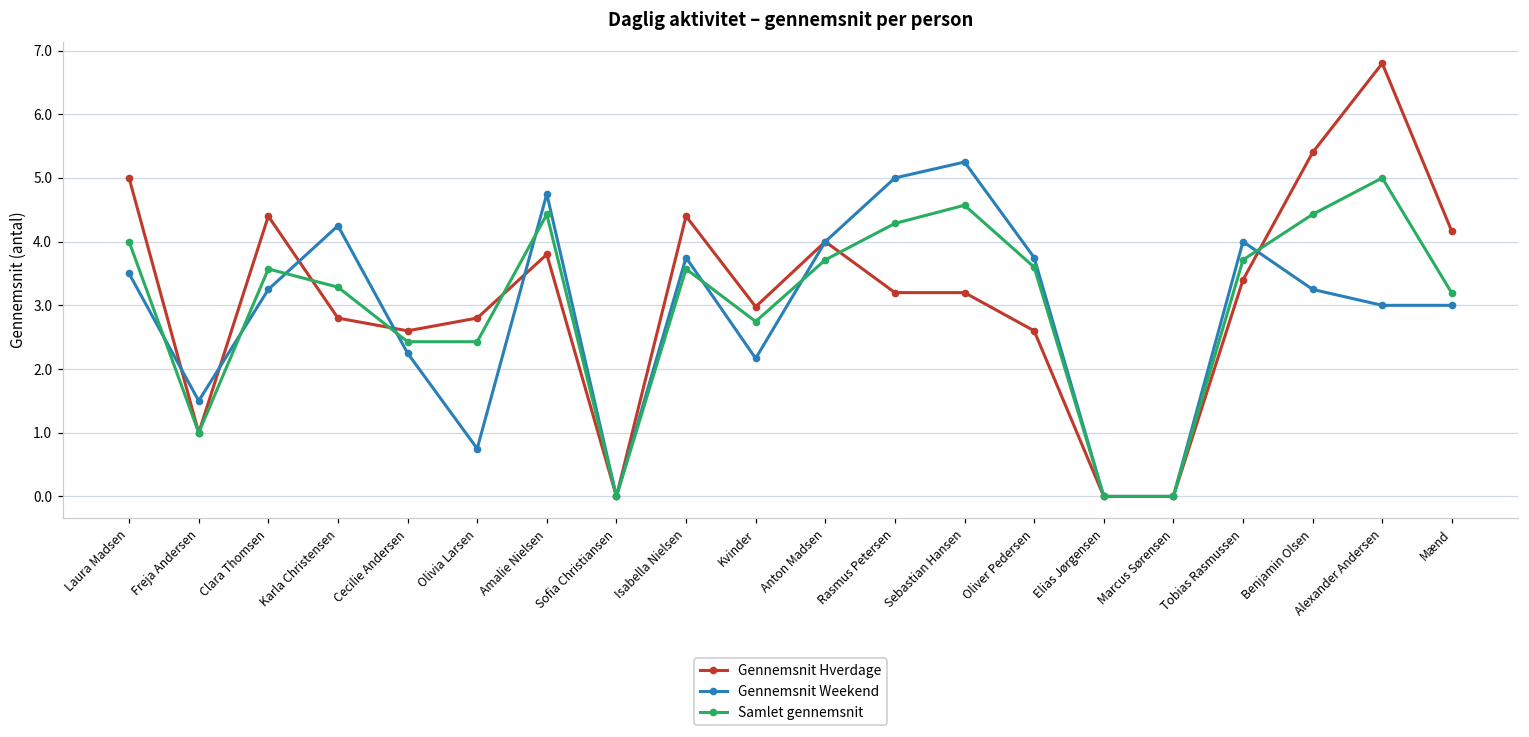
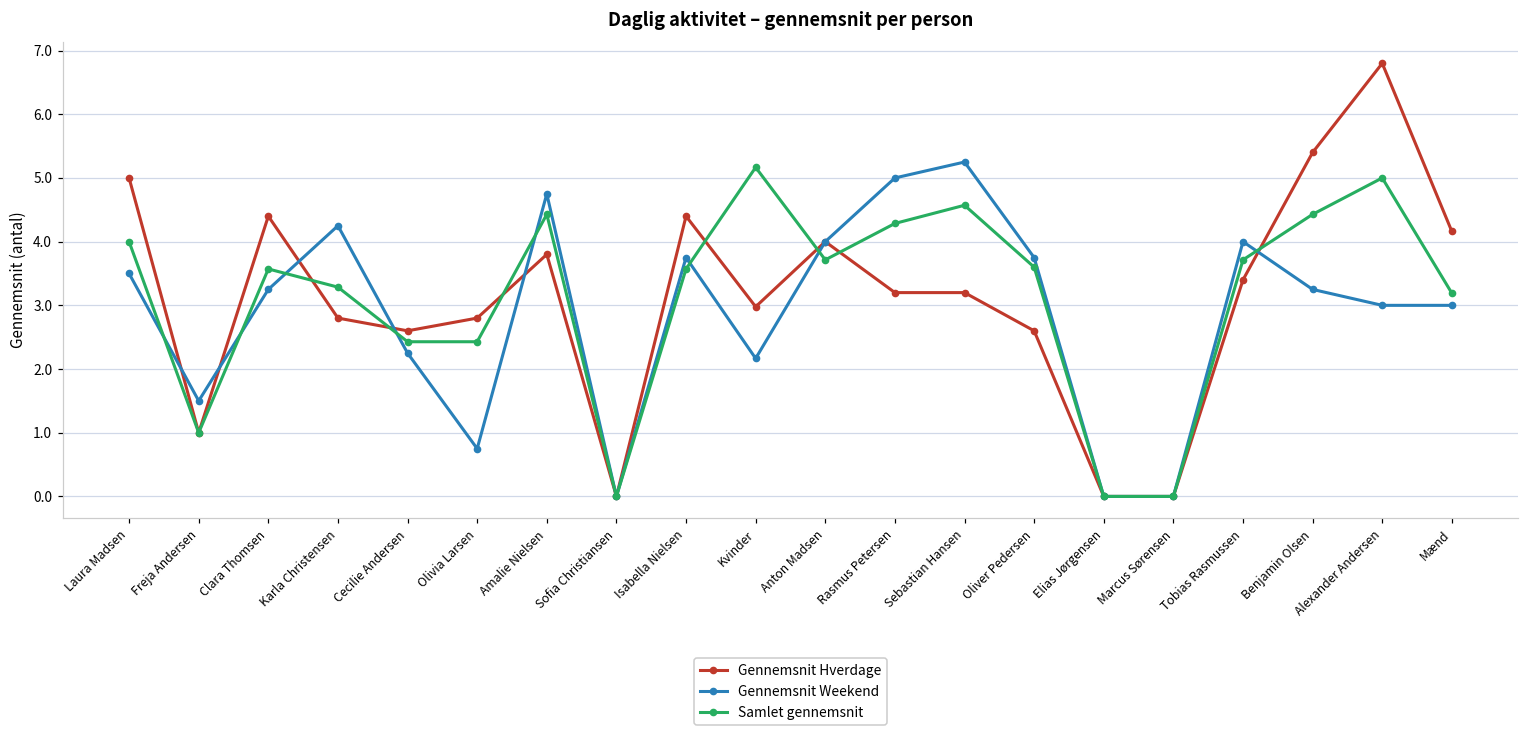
Samlet gennemsnit, Kvinder: 2.7 -> 5.2
